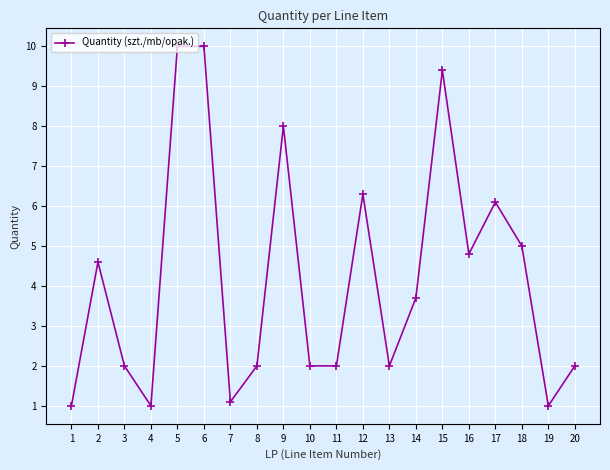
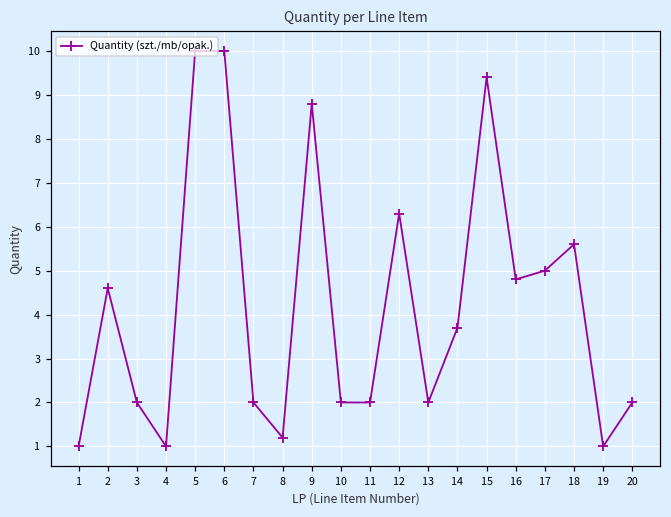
7: 1.1 -> 2.0
8: 2.0 -> 1.2
9: 8.0 -> 8.8
17: 6.1 -> 5.0
18: 5.0 -> 5.6
